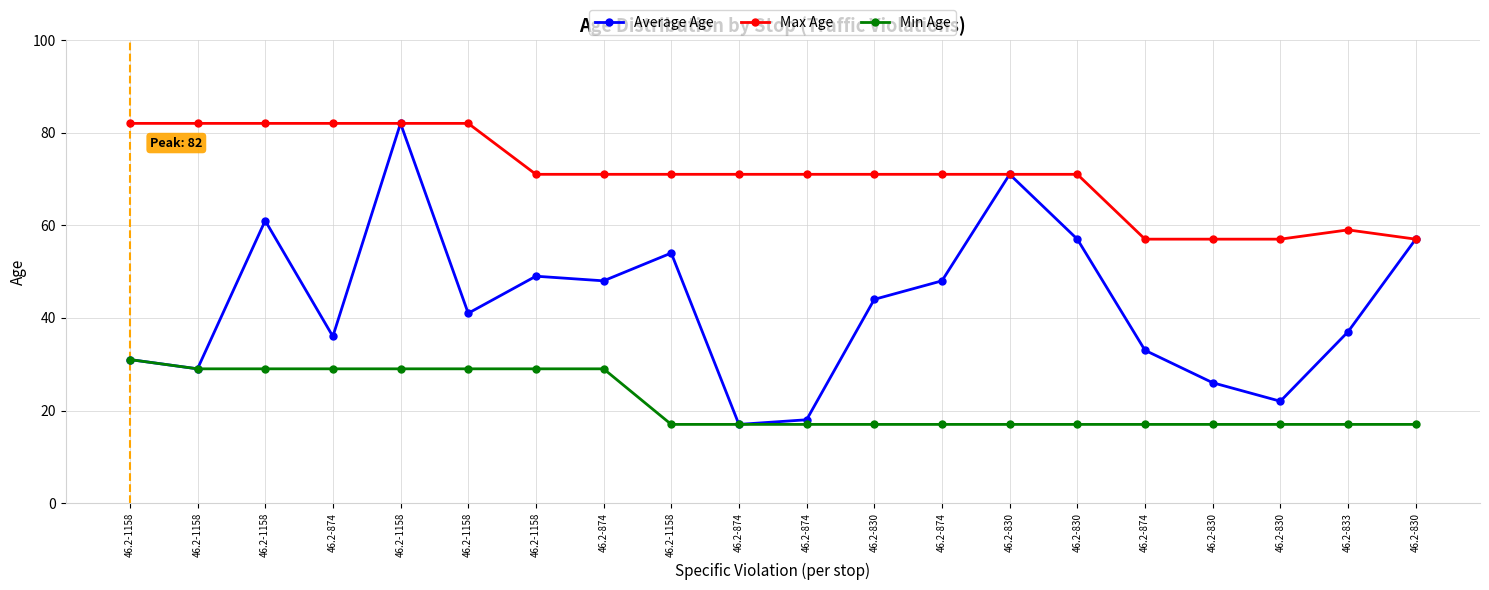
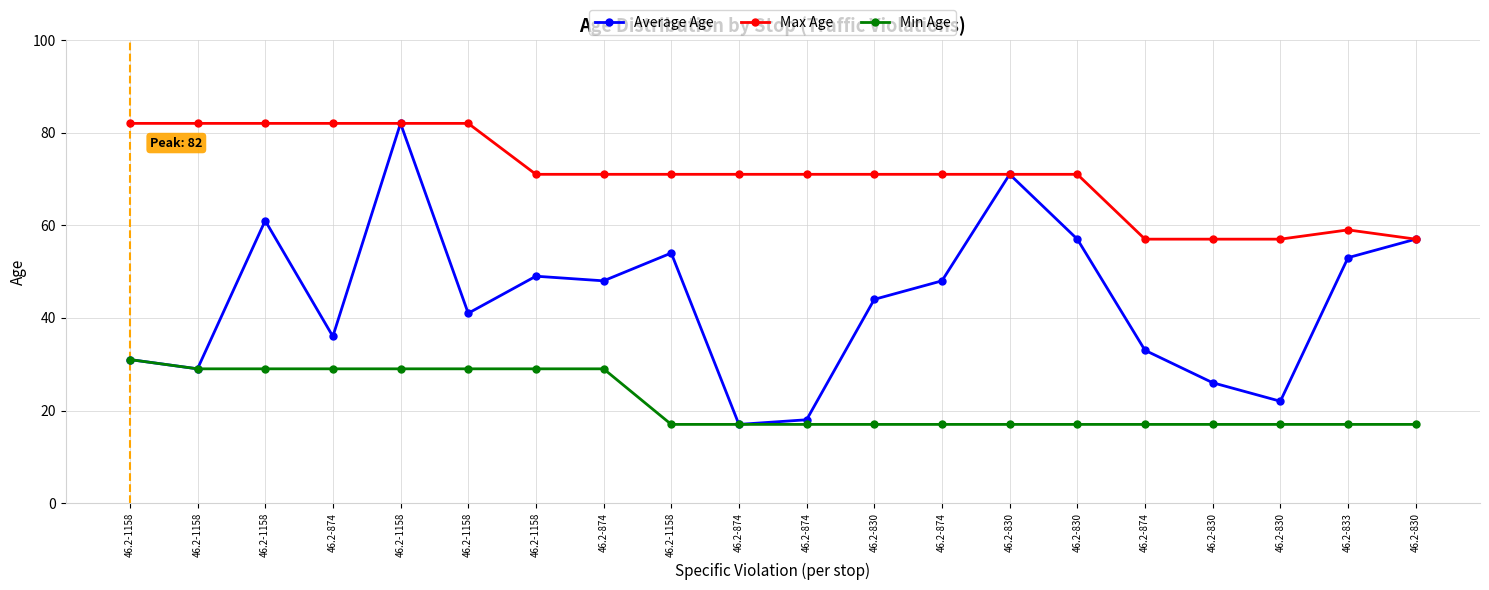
Average Age, 46.2-833: 37 -> 53
